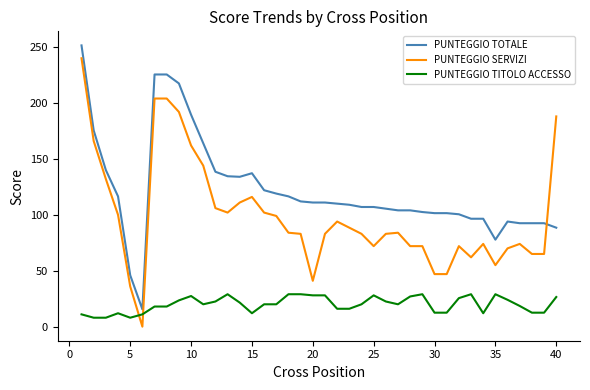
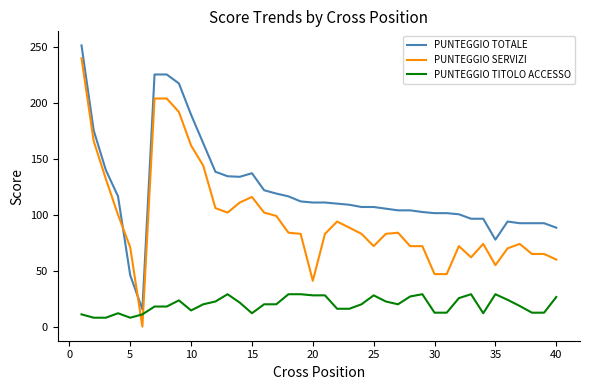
PUNTEGGIO SERVIZI, 5: 36 -> 71
PUNTEGGIO TITOLO ACCESSO, 10: 27 -> 15
PUNTEGGIO SERVIZI, 40: 188 -> 60
